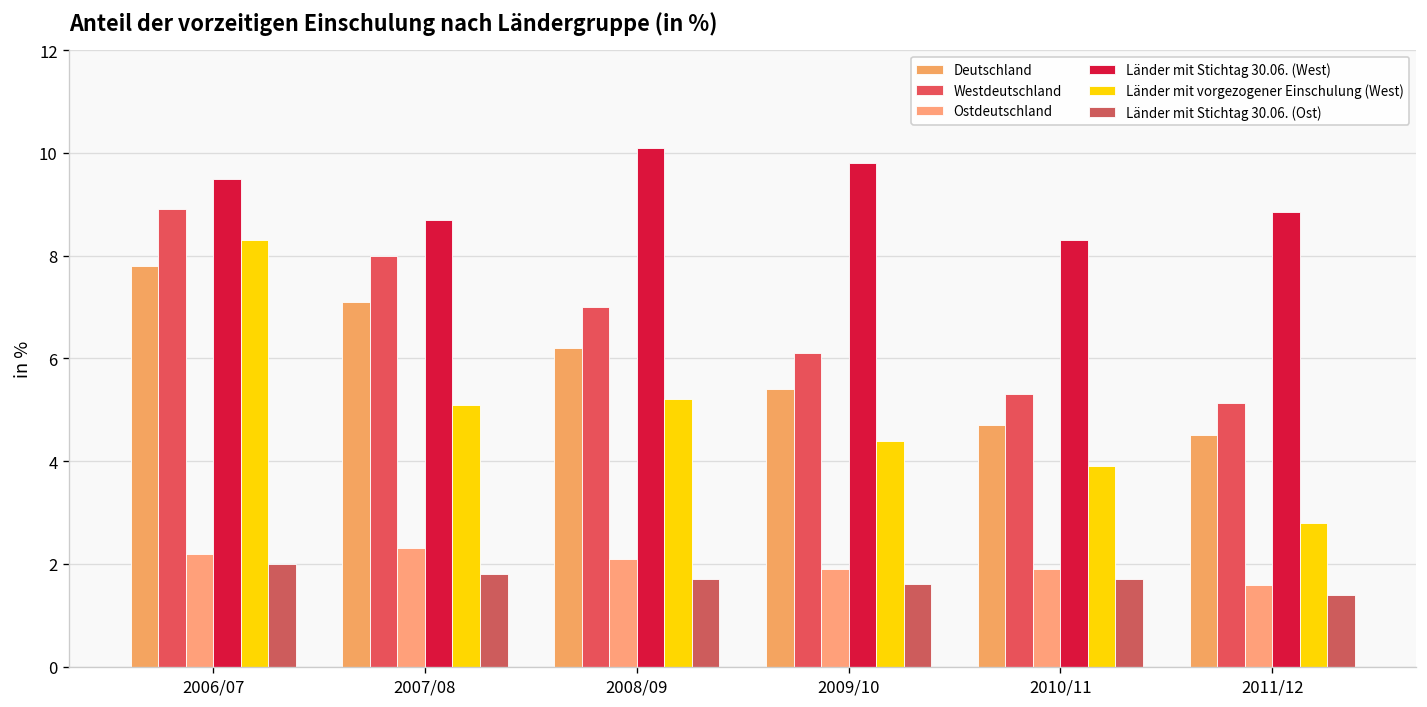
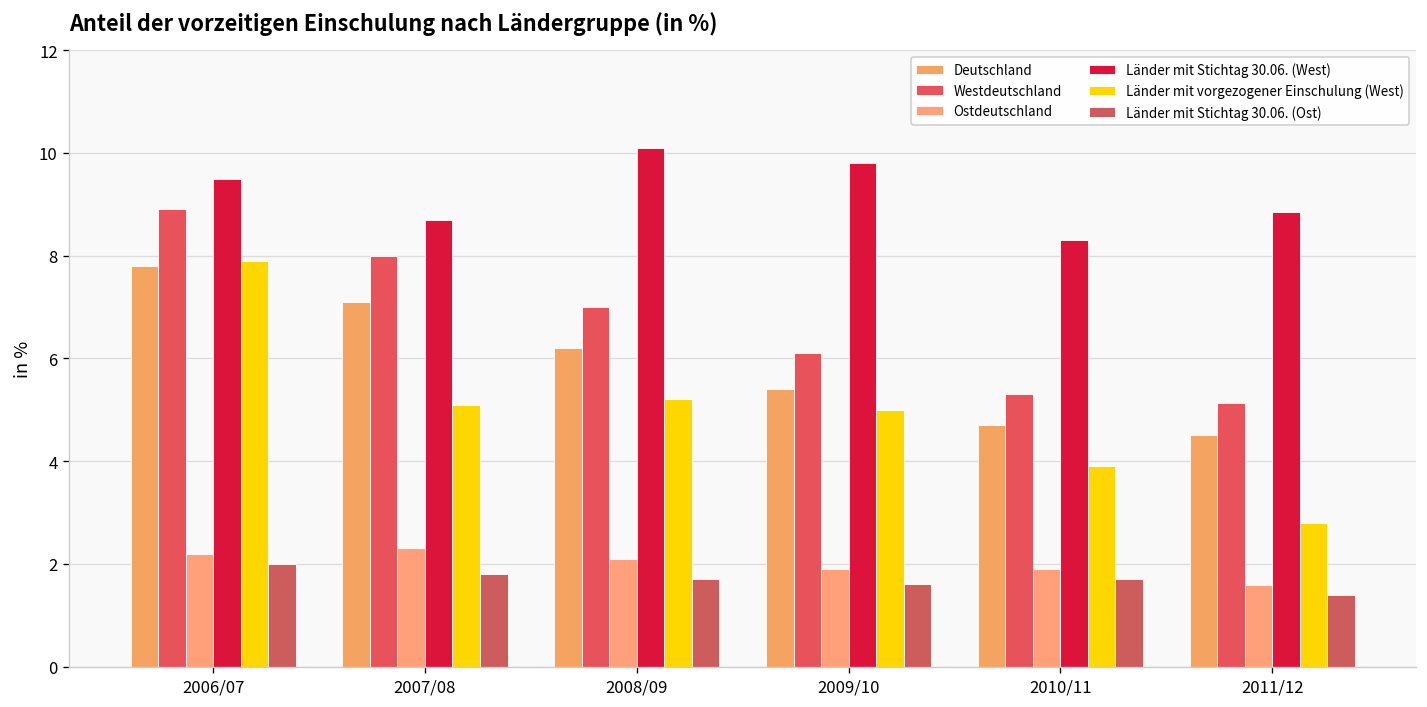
Länder mit vorgezogener Einschulung (West), 2006/07: 8.3 -> 7.9
Länder mit vorgezogener Einschulung (West), 2009/10: 4.4 -> 5.0
